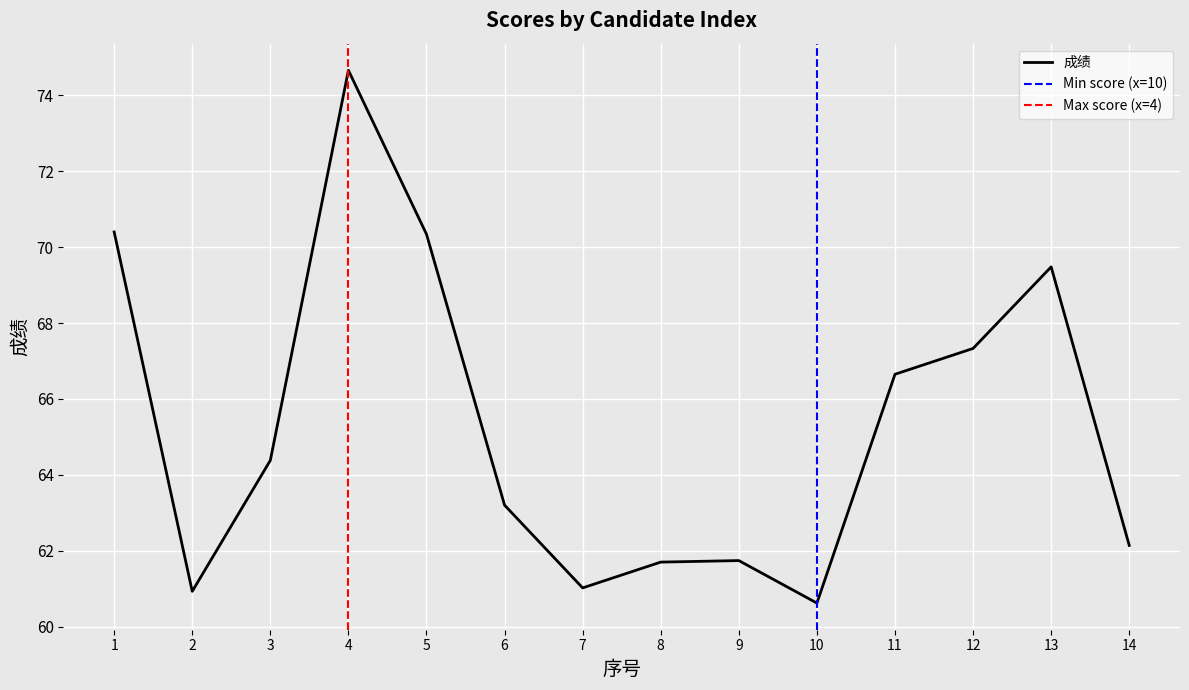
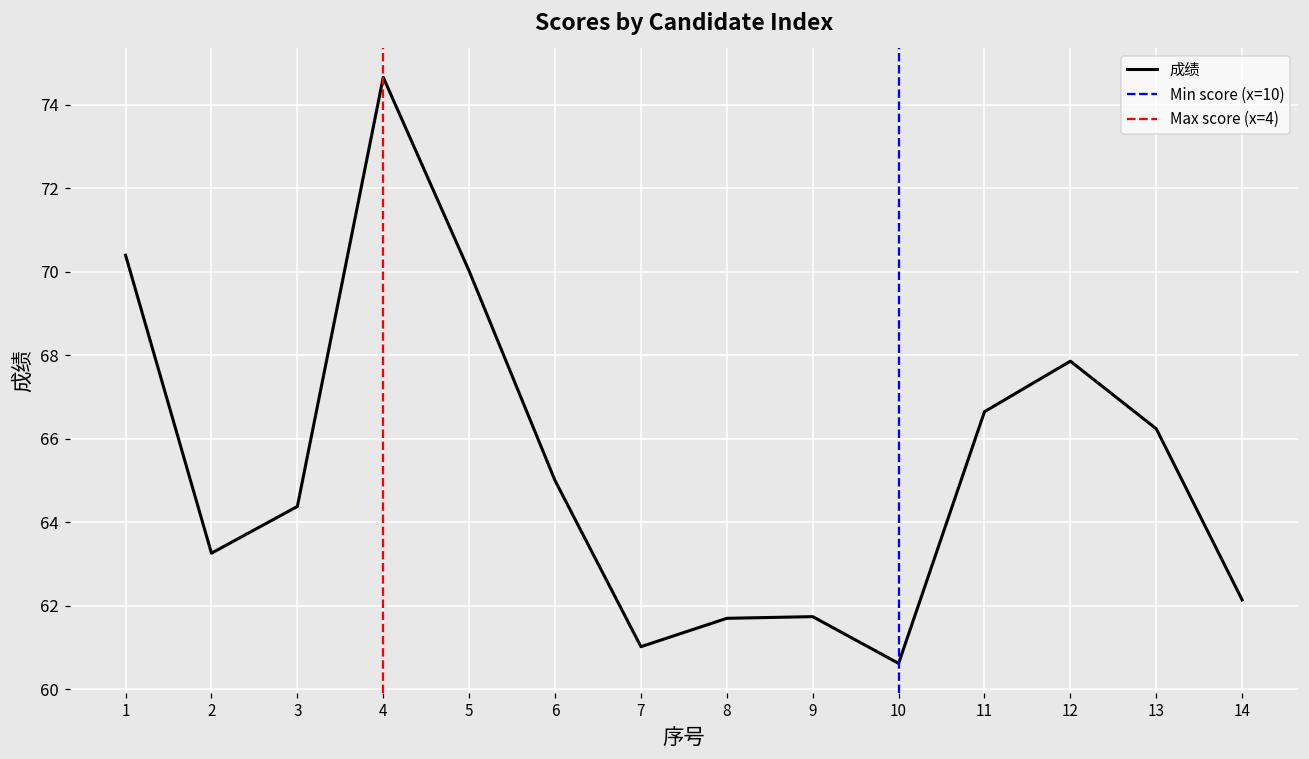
2: 60.9 -> 63.3
5: 70.3 -> 70.0
6: 63.2 -> 65.0
12: 67.3 -> 67.9
13: 69.5 -> 66.2
